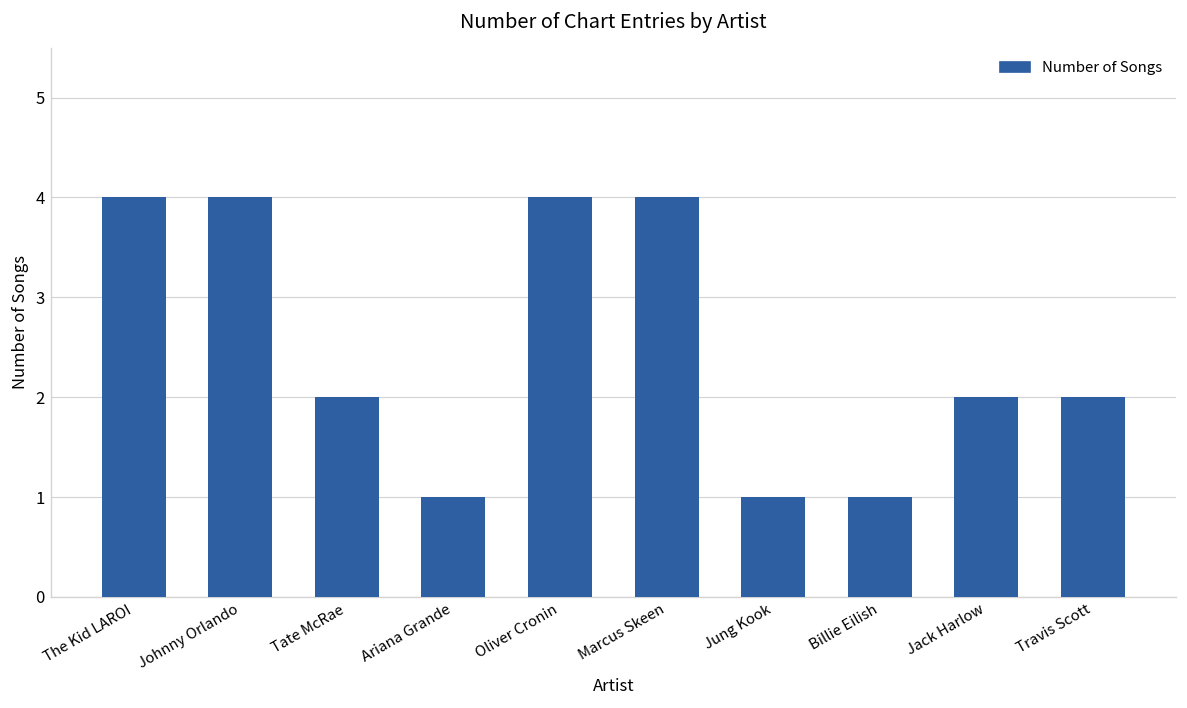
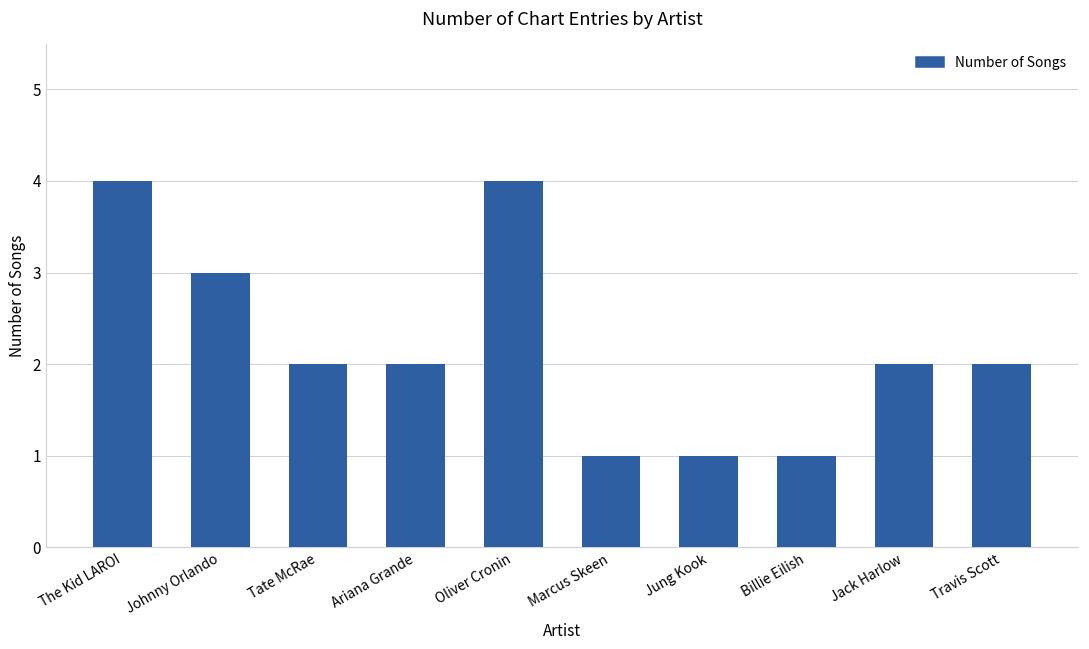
Johnny Orlando: 4 -> 3
Ariana Grande: 1 -> 2
Marcus Skeen: 4 -> 1
